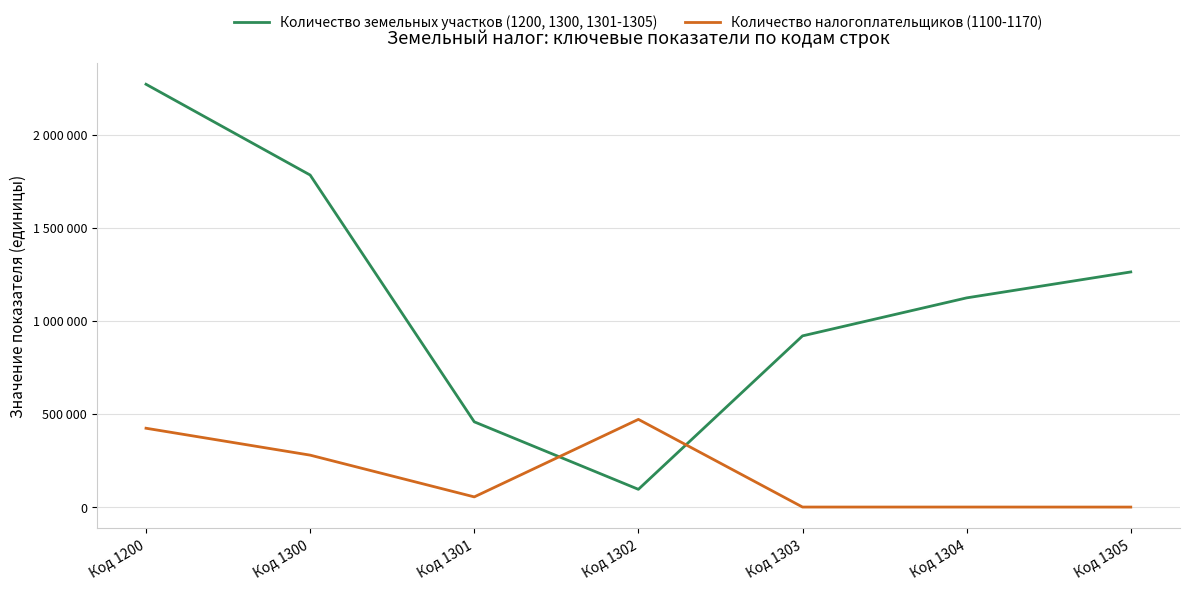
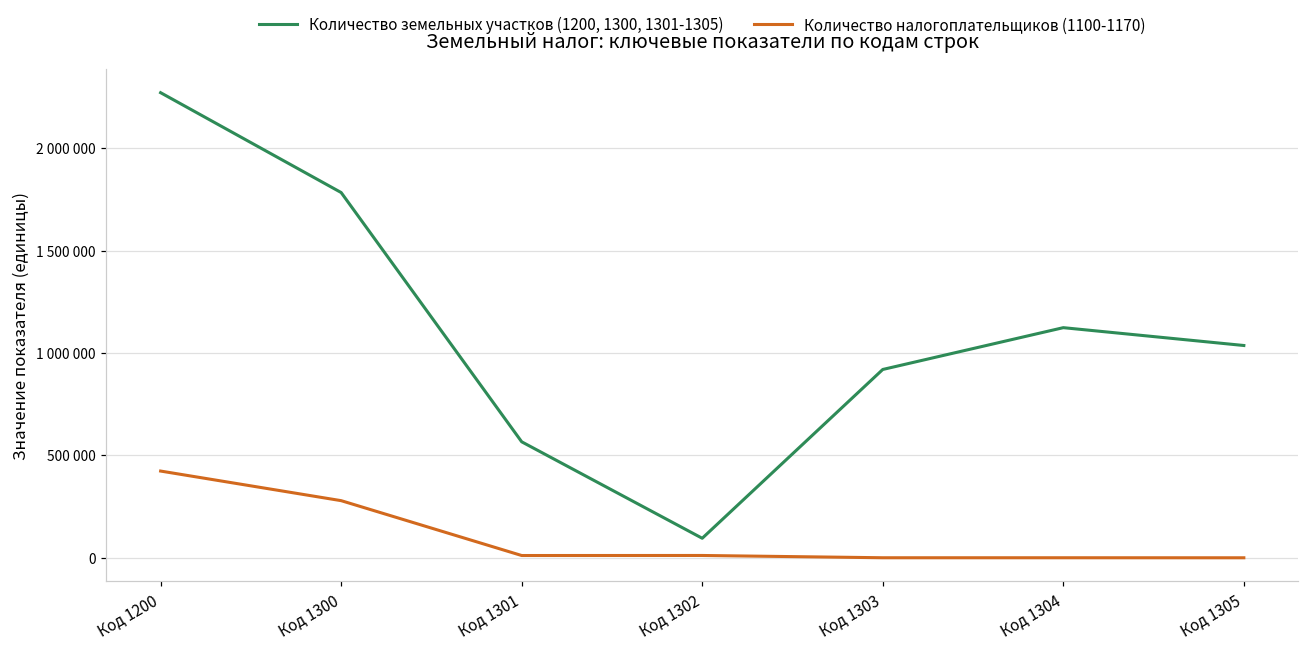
Количество земельных участков (1200, 1300, 1301-1305), Код 1301: 460000 -> 570000
Количество налогоплательщиков (1100-1170), Код 1301: 50000 -> 10000
Количество налогоплательщиков (1100-1170), Код 1302: 470000 -> 10000
Количество земельных участков (1200, 1300, 1301-1305), Код 1305: 1260000 -> 1040000
